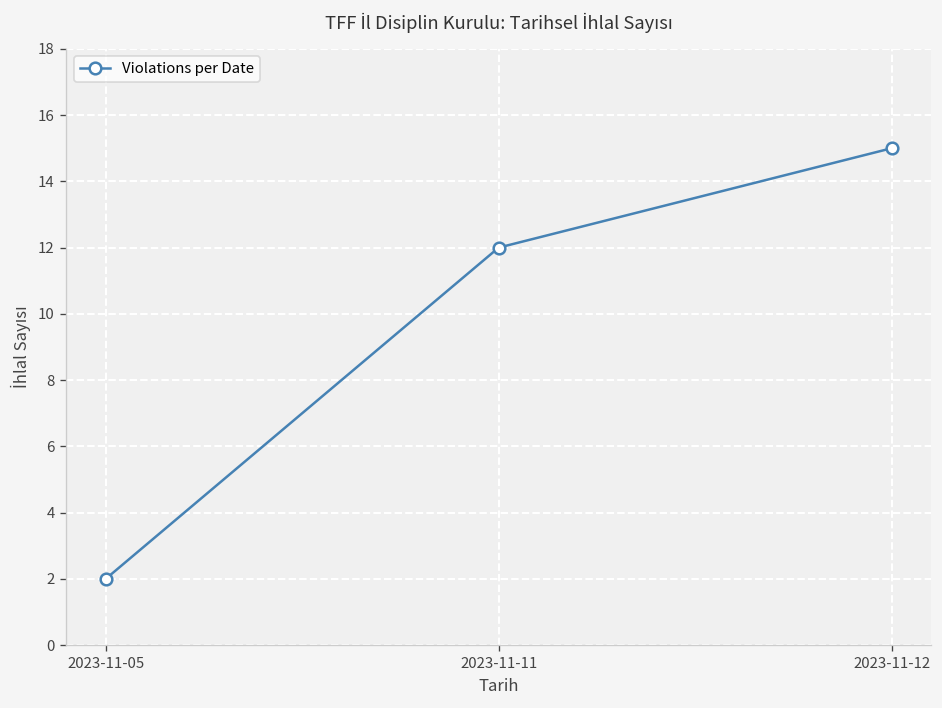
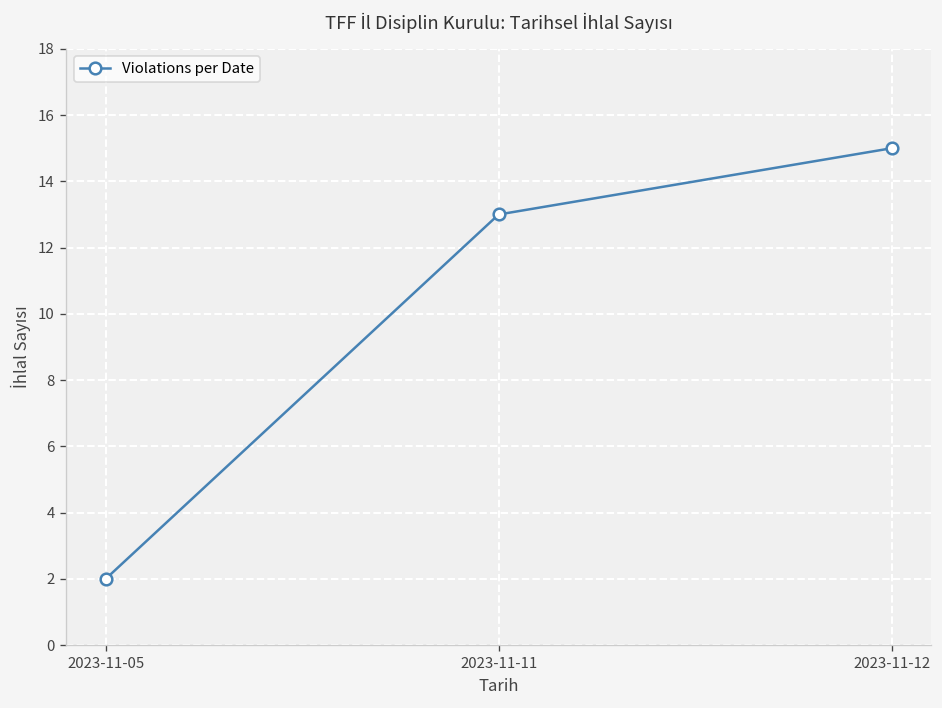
2023-11-11: 12 -> 13
